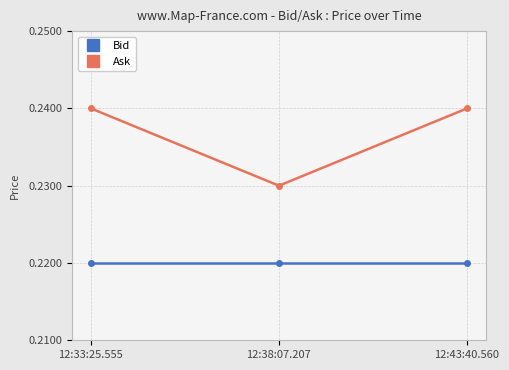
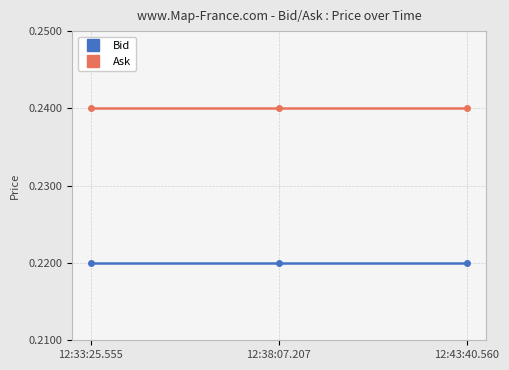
Ask, 12:38:07.207: 0.23 -> 0.24
